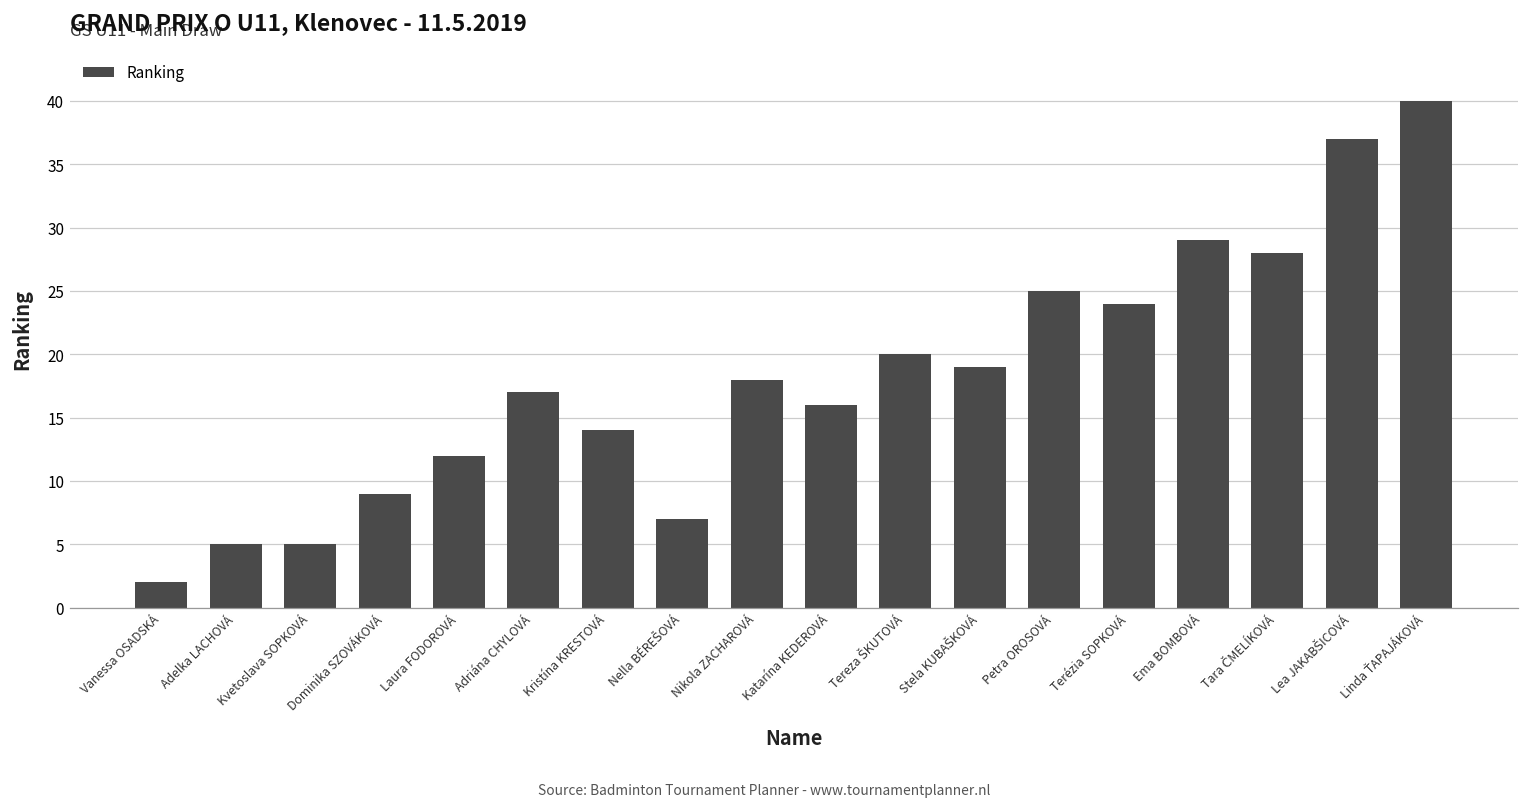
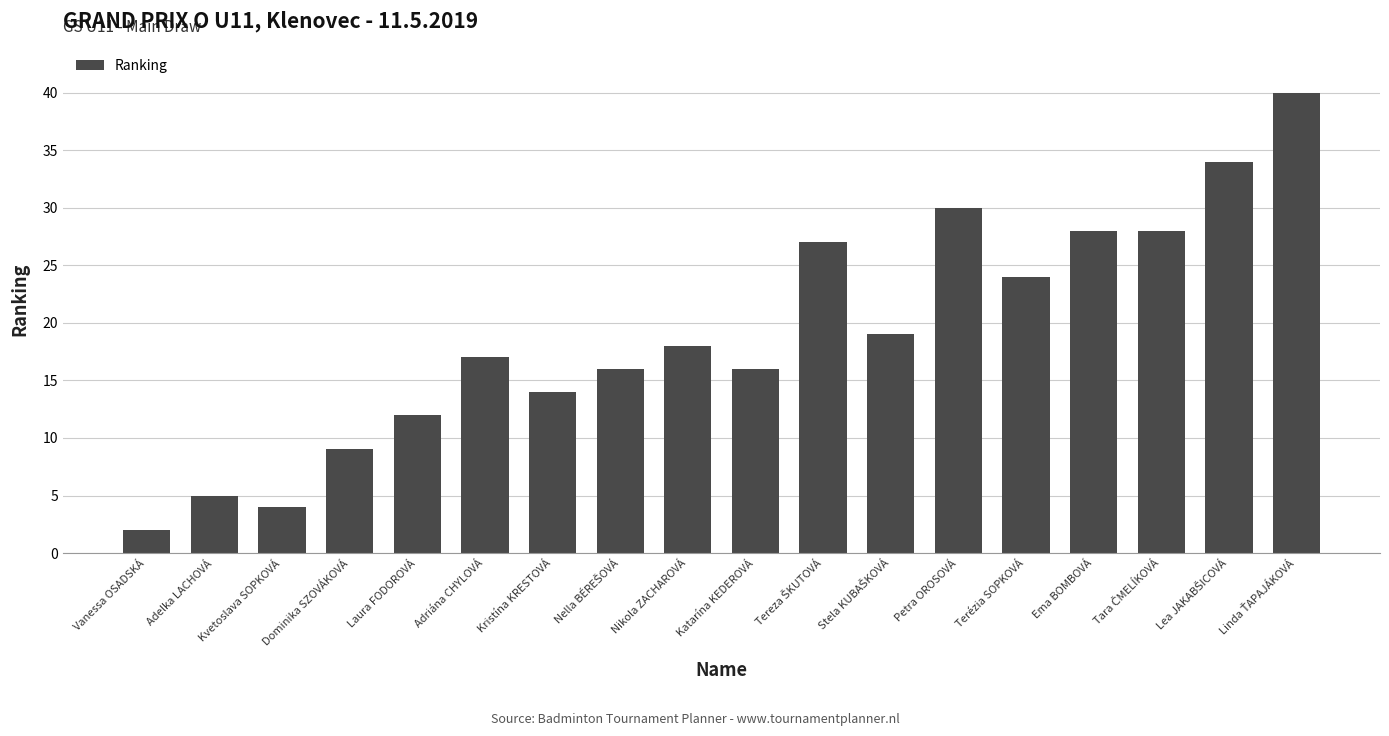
Kvetoslava SOPKOVÁ: 5 -> 4
Nella BÉREŠOVÁ: 7 -> 16
Tereza ŠKUTOVÁ: 20 -> 27
Petra OROSOVÁ: 25 -> 30
Ema BOMBOVÁ: 29 -> 28
Lea JAKABŠICOVÁ: 37 -> 34
